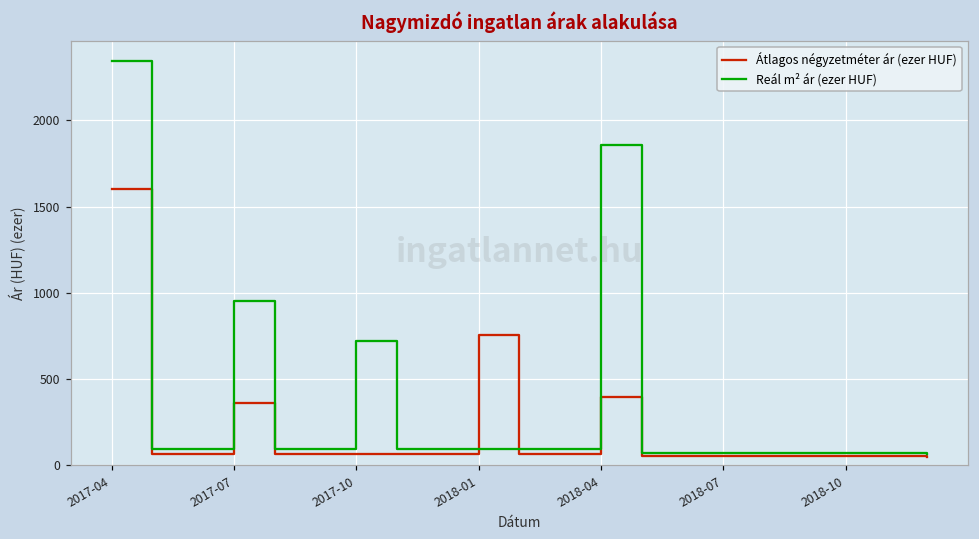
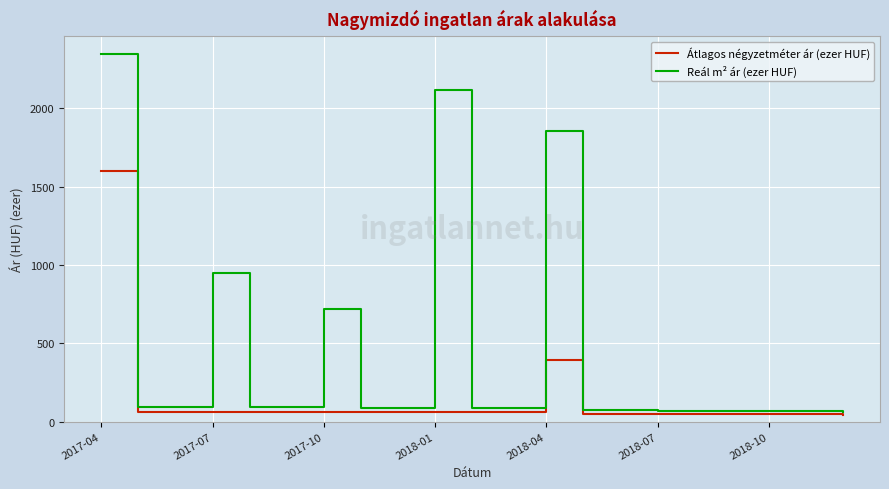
Átlagos négyzetméter ár (ezer HUF), 2017-07: 360 -> 60
Átlagos négyzetméter ár (ezer HUF), 2018-01: 750 -> 60
Reál m² ár (ezer HUF), 2018-01: 90 -> 2120
